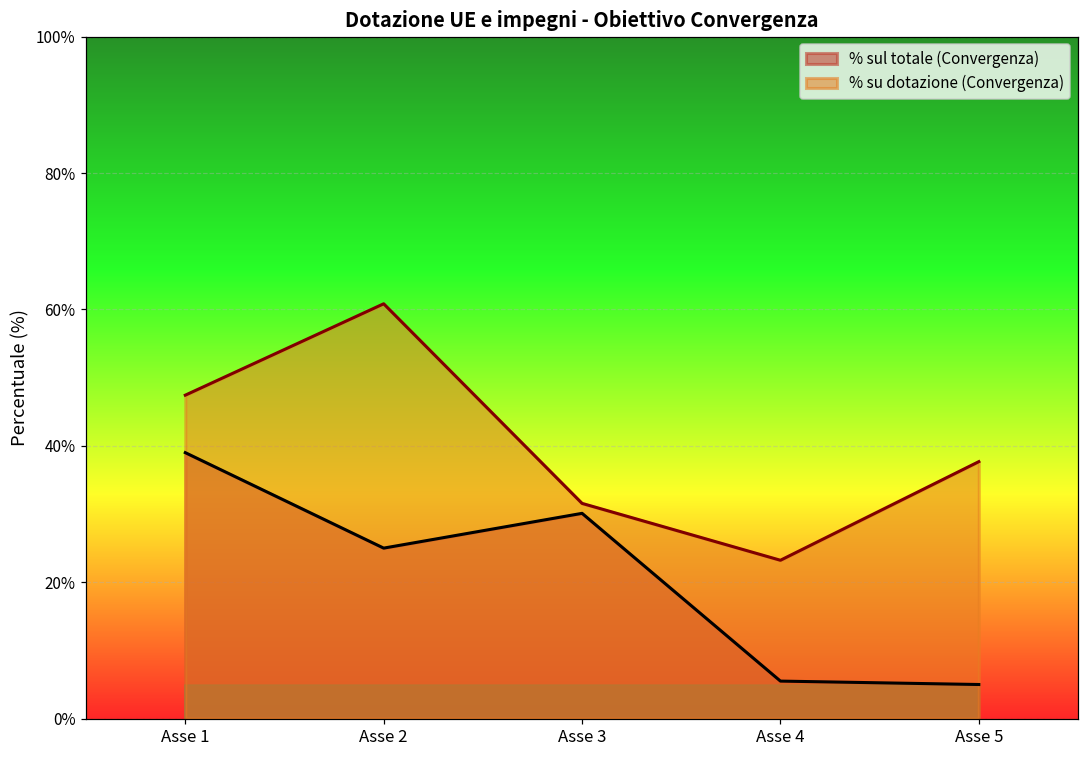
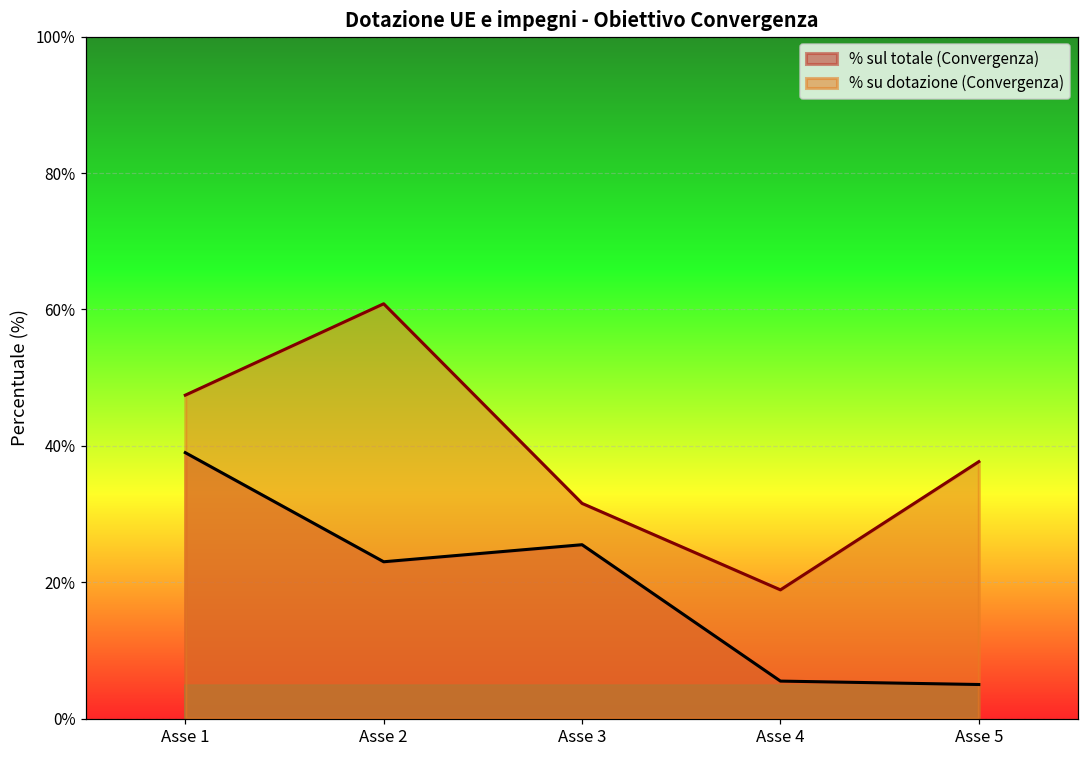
% sul totale (Convergenza), Asse 2: 25% -> 23%
% sul totale (Convergenza), Asse 3: 30% -> 26%
% su dotazione (Convergenza), Asse 4: 23% -> 19%
